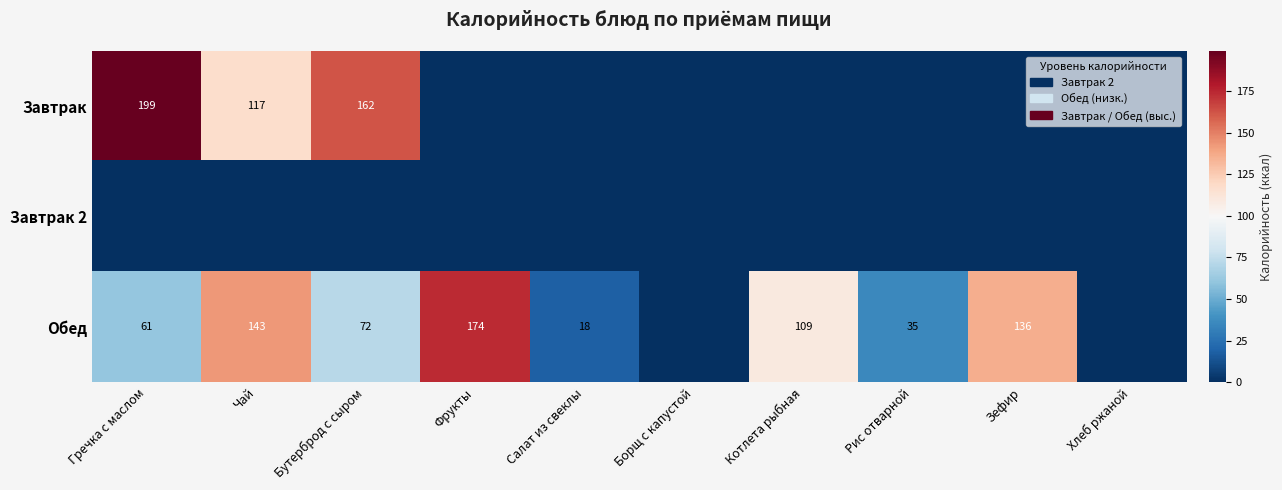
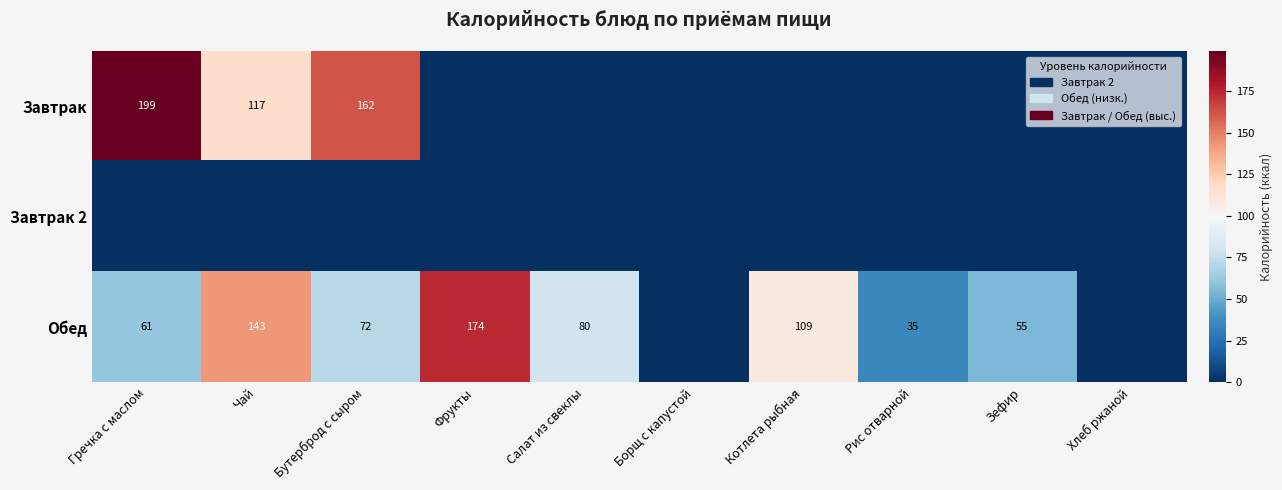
Обед, Салат из свеклы: 18 -> 80
Обед, Зефир: 136 -> 55
